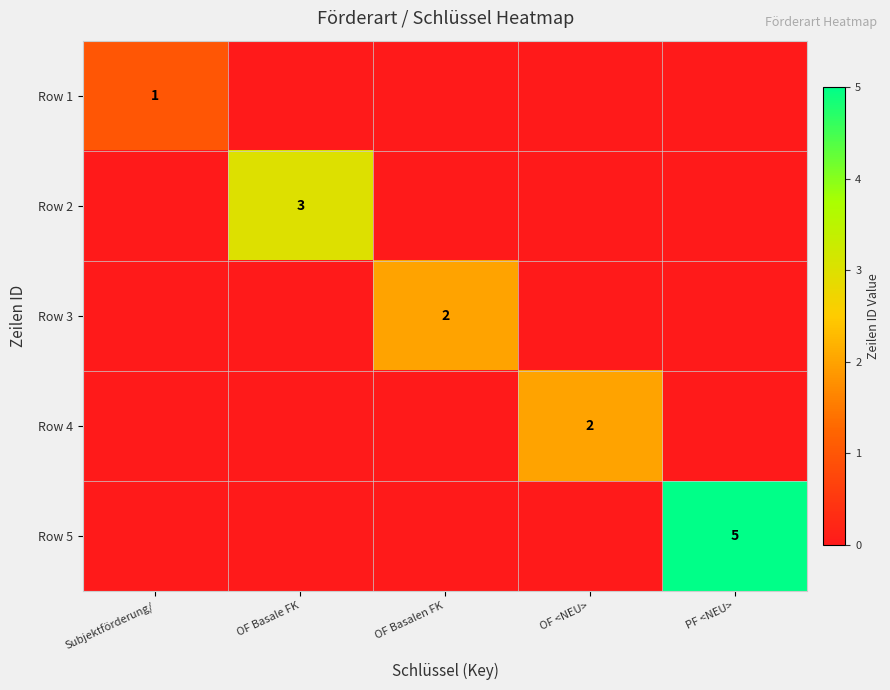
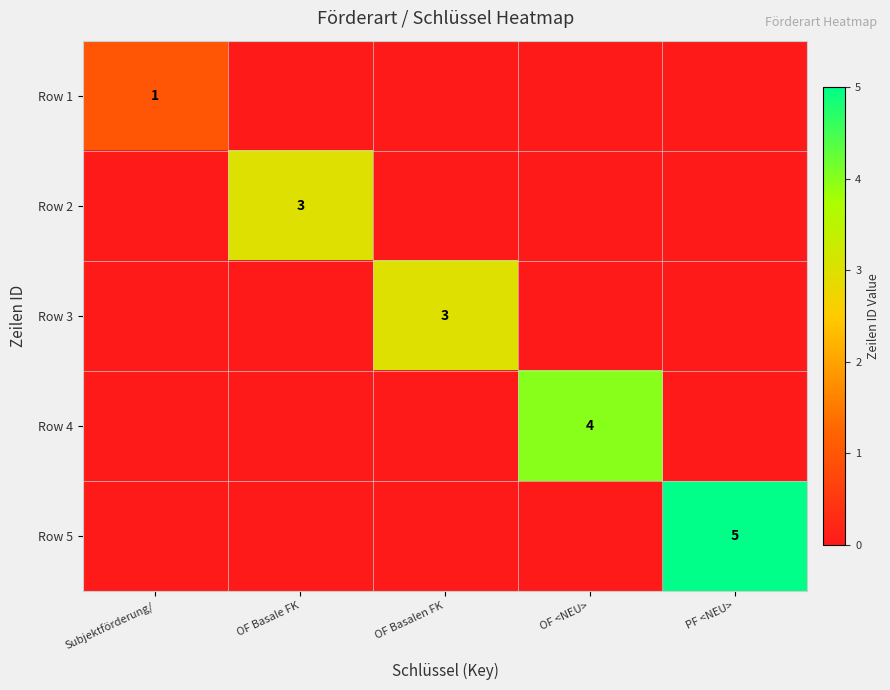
Row 3, OF Basalen FK: 2 -> 3
Row 4, OF <NEU>: 2 -> 4
